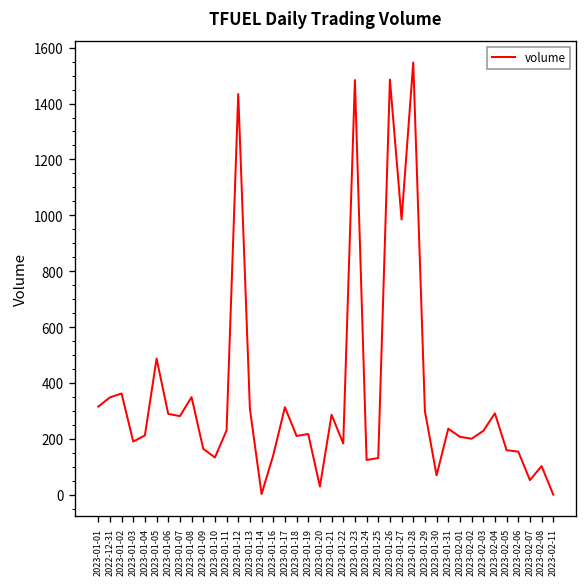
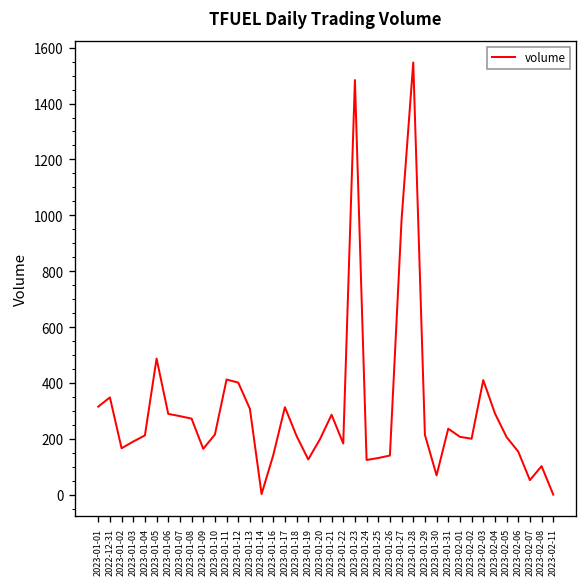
2023-01-02: 360 -> 170
2023-01-08: 350 -> 270
2023-01-10: 130 -> 220
2023-01-11: 230 -> 410
2023-01-12: 1430 -> 400
2023-01-19: 220 -> 130
2023-01-20: 30 -> 200
2023-01-26: 1490 -> 140
2023-01-29: 300 -> 210
2023-02-03: 230 -> 410
2023-02-05: 160 -> 210
